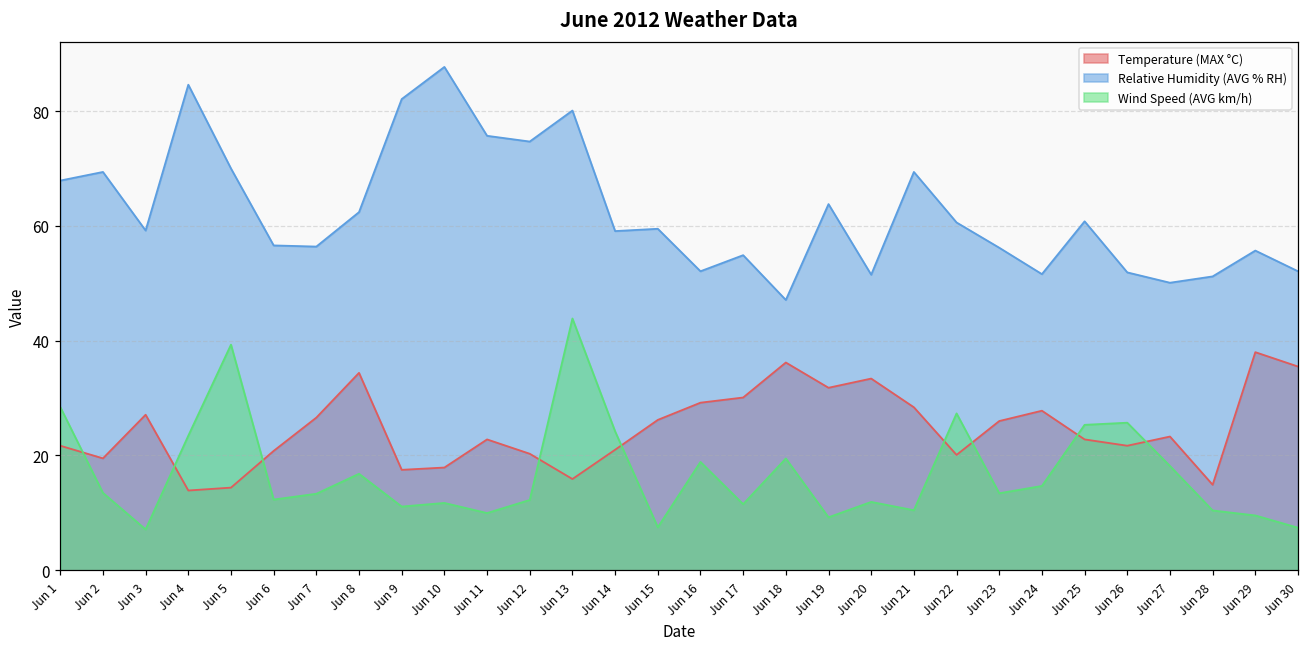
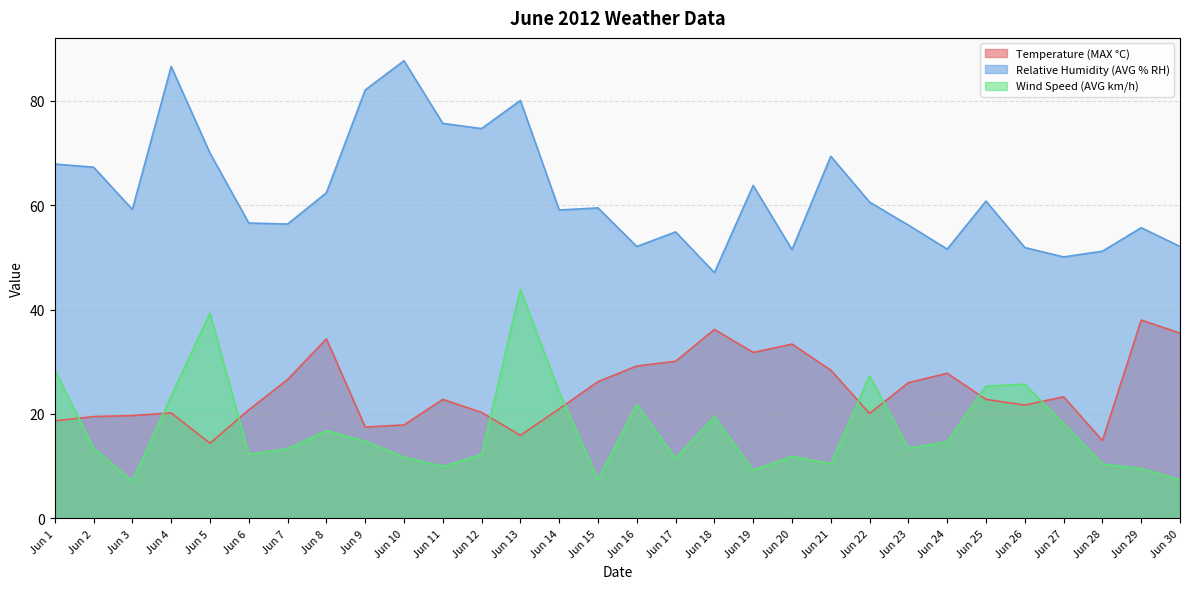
Temperature (MAX °C), Jun 1: 22 -> 19
Relative Humidity (AVG % RH), Jun 2: 69 -> 67
Temperature (MAX °C), Jun 3: 27 -> 20
Temperature (MAX °C), Jun 4: 14 -> 20
Relative Humidity (AVG % RH), Jun 4: 85 -> 87
Wind Speed (AVG km/h), Jun 9: 11 -> 15
Wind Speed (AVG km/h), Jun 16: 19 -> 22
